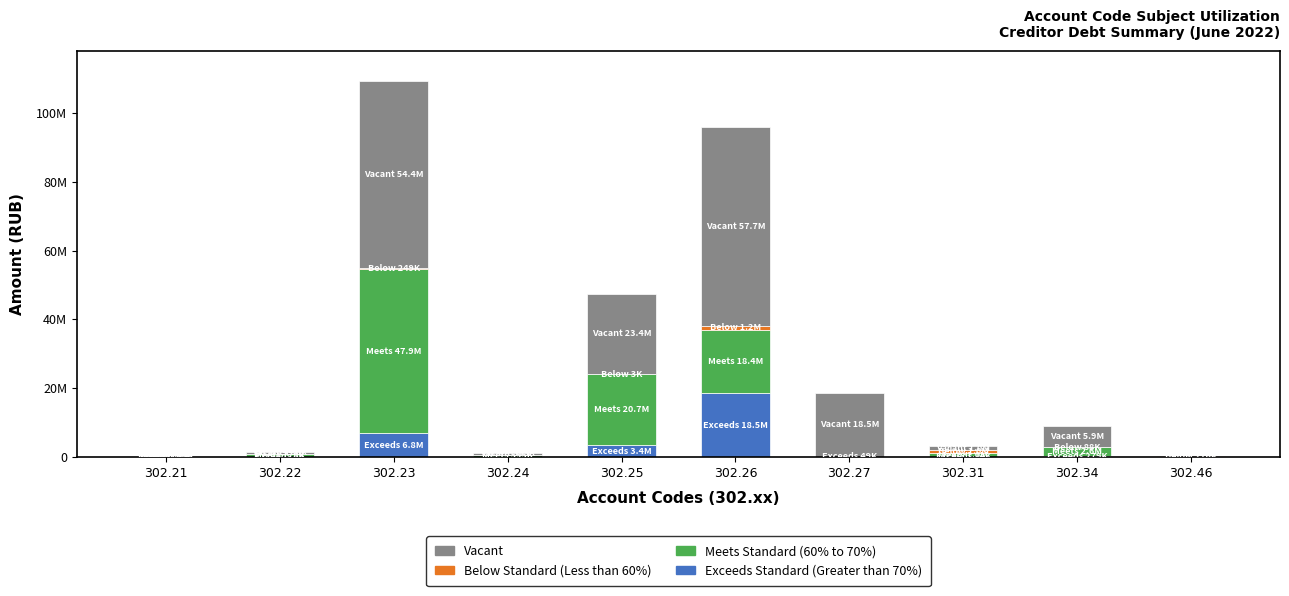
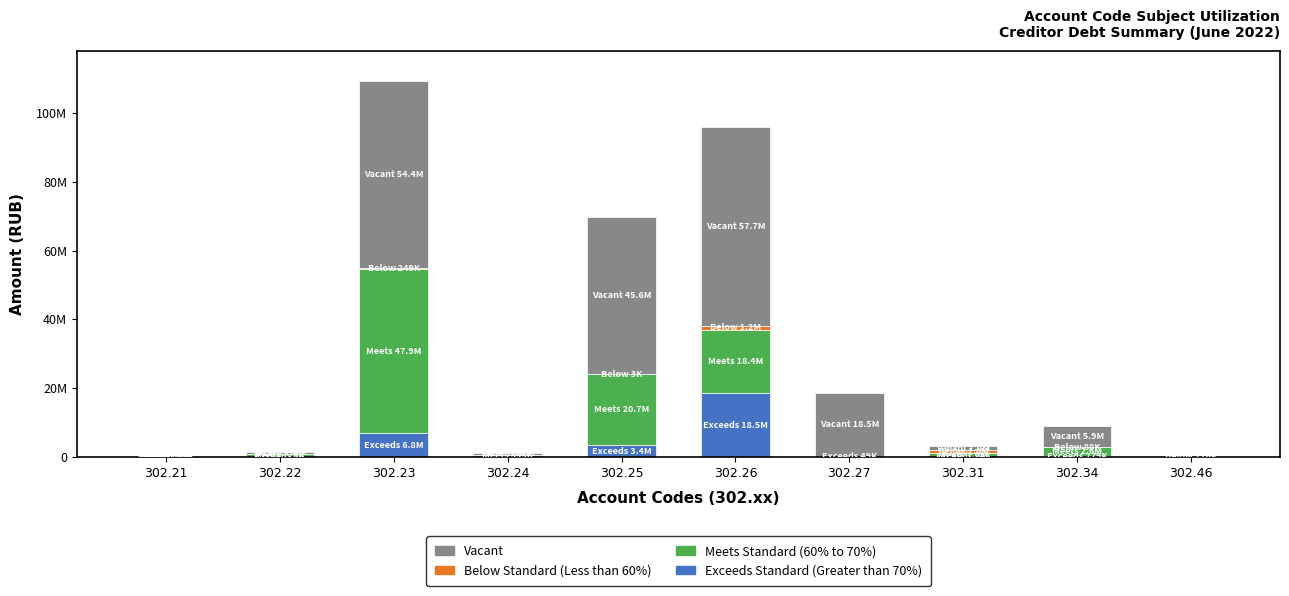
Vacant, 302.25: 23.4M -> 45.6M
